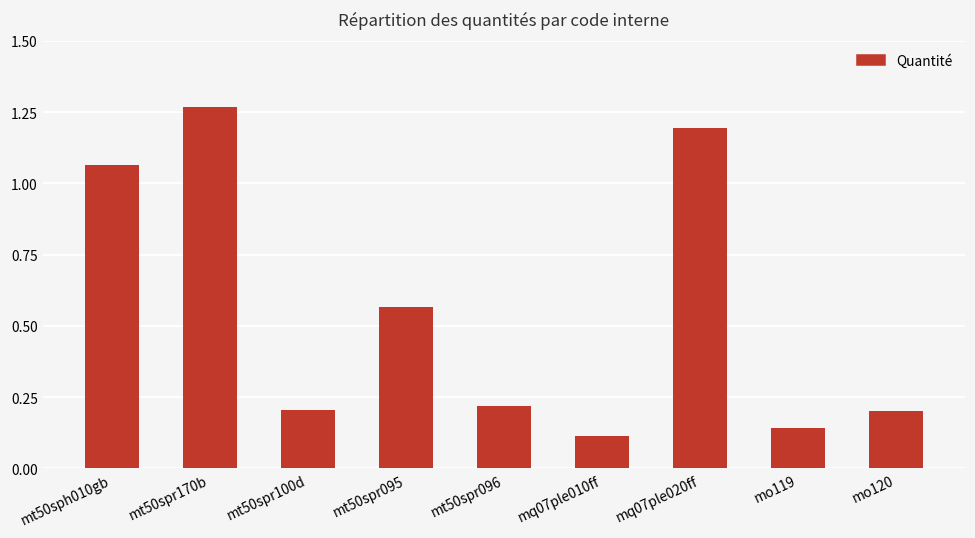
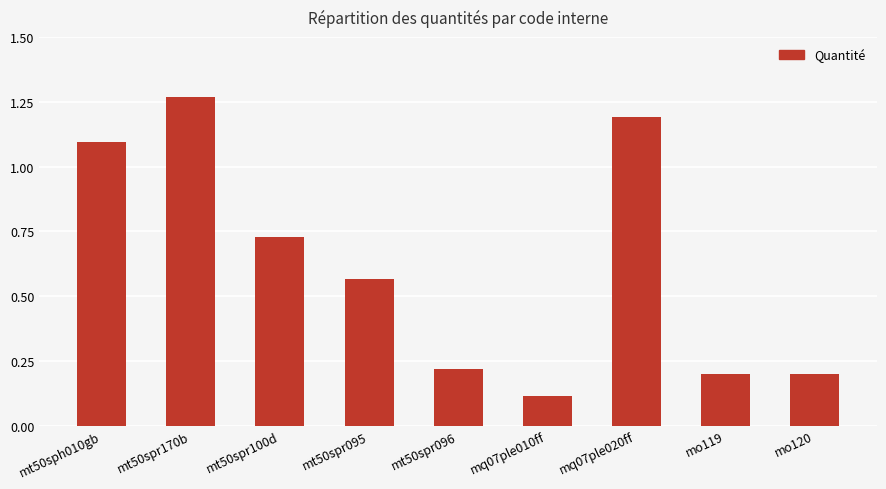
mt50sph010gb: 1.06 -> 1.10
mt50spr100d: 0.20 -> 0.73
mo119: 0.14 -> 0.20
